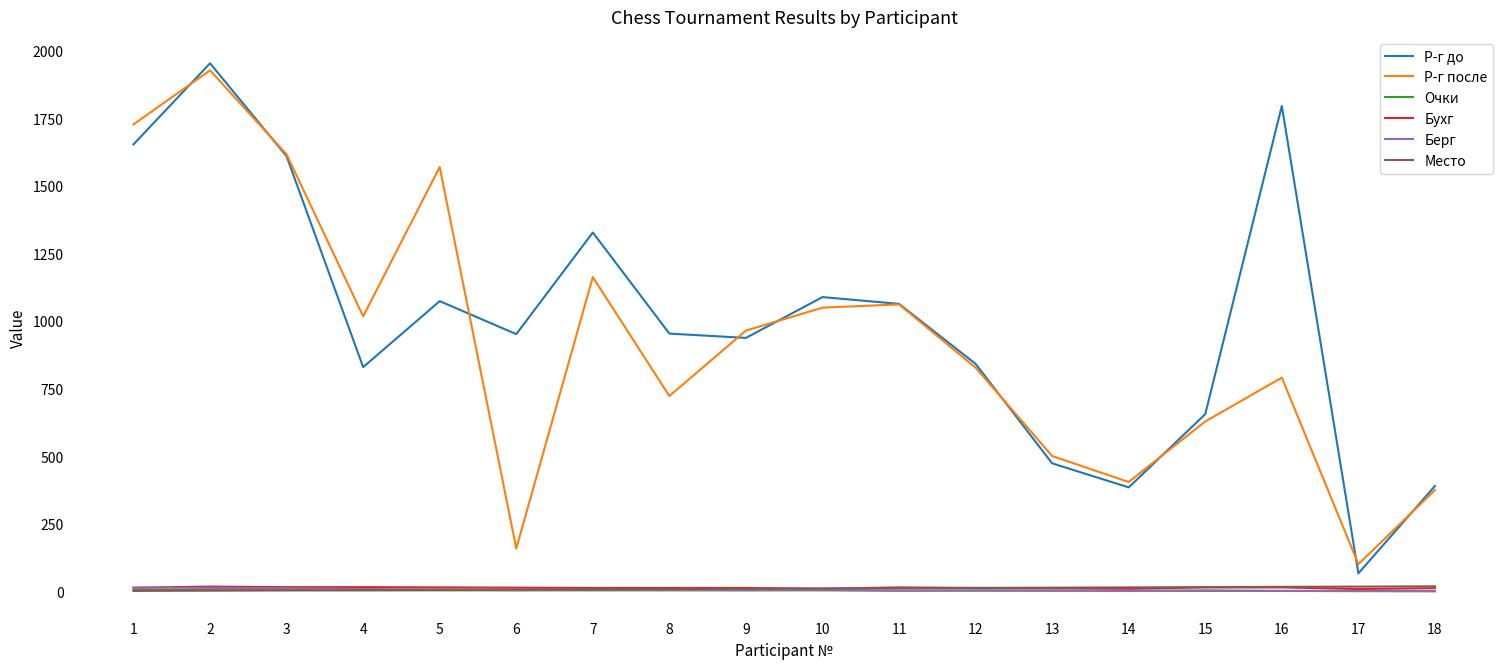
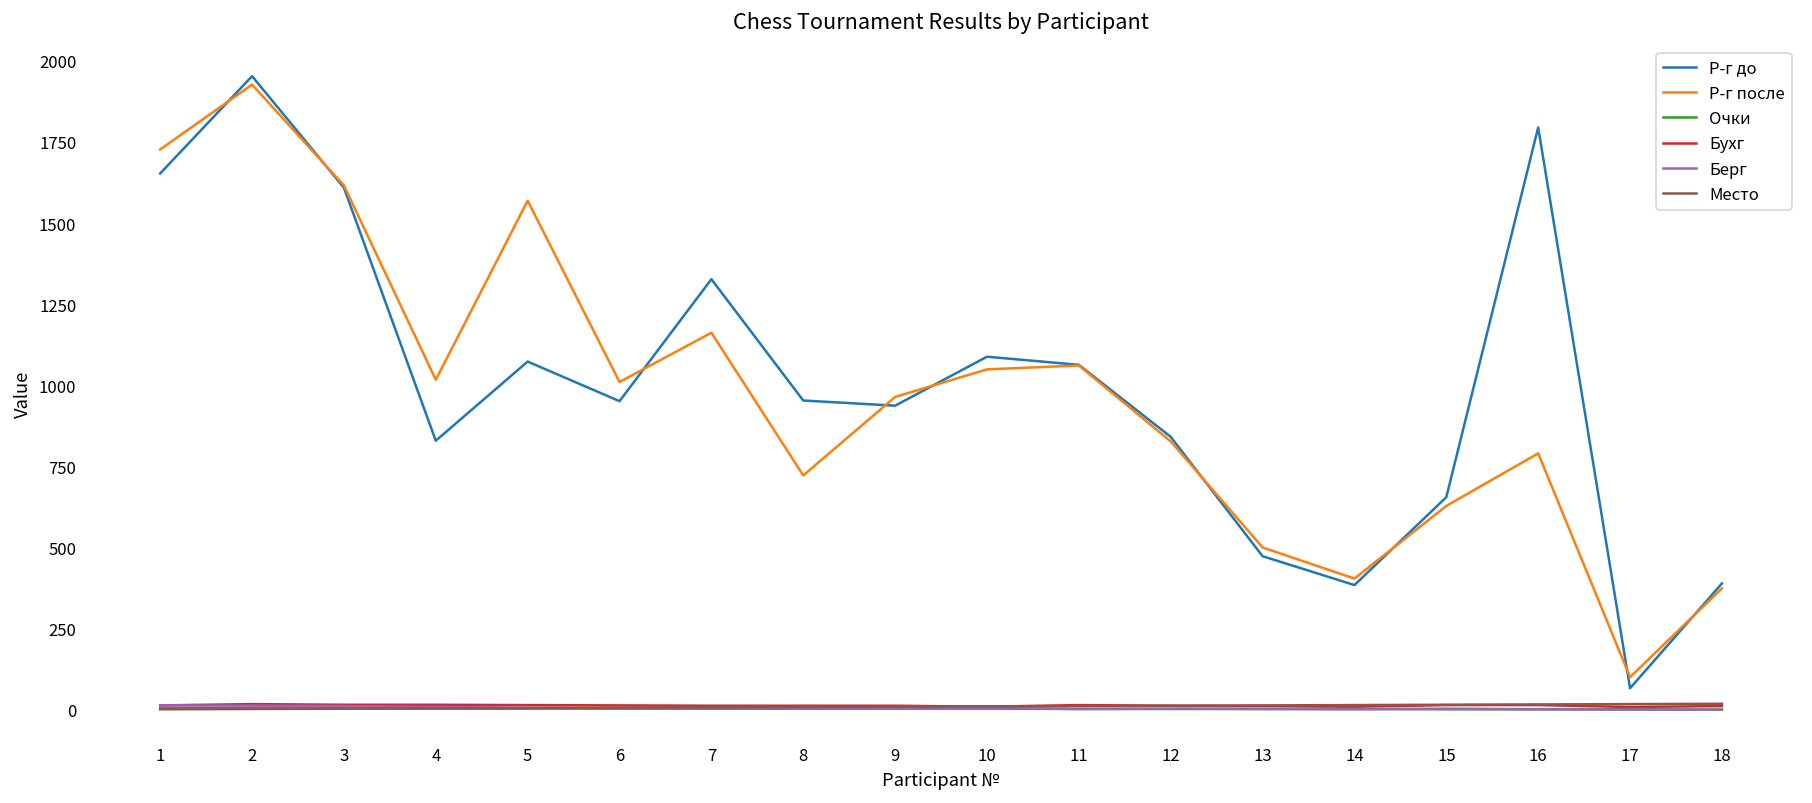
Р-г после, 6: 160 -> 1010
